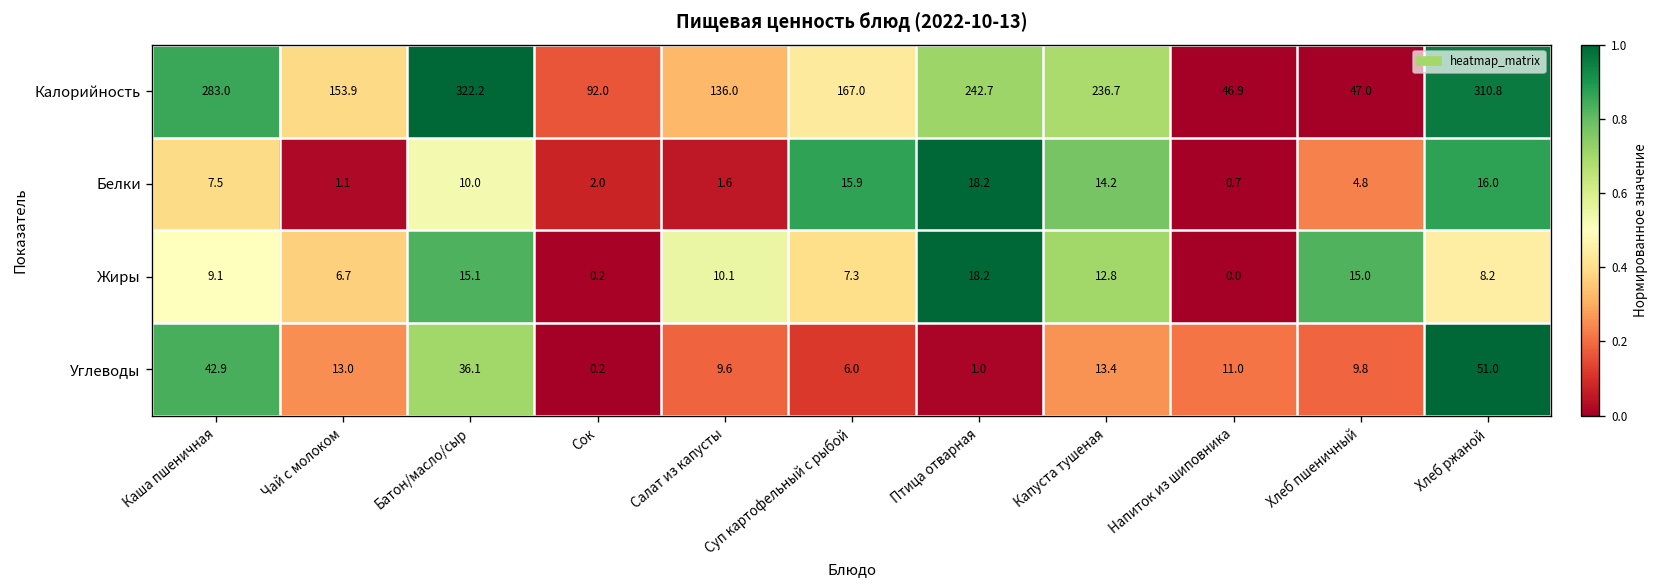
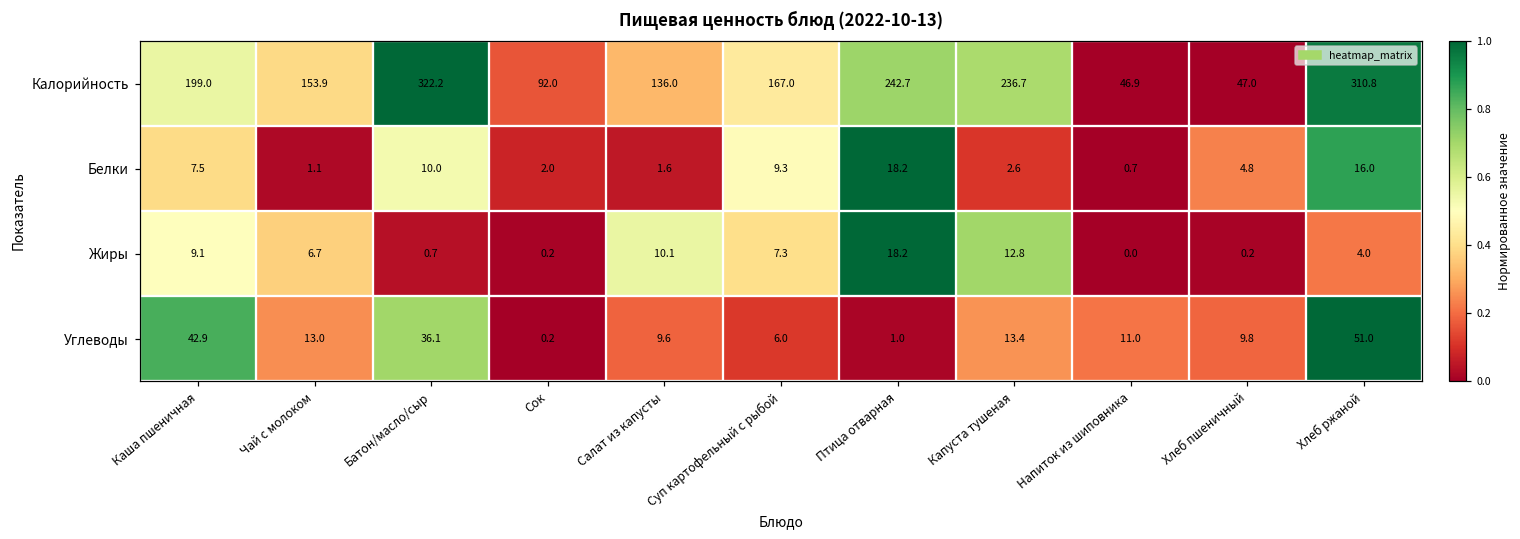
Калорийность, Каша пшеничная: 283.0 -> 199.0
Белки, Суп картофельный с рыбой: 15.9 -> 9.3
Белки, Капуста тушеная: 14.2 -> 2.6
Жиры, Батон/масло/сыр: 15.1 -> 0.7
Жиры, Хлеб пшеничный: 15.0 -> 0.2
Жиры, Хлеб ржаной: 8.2 -> 4.0
